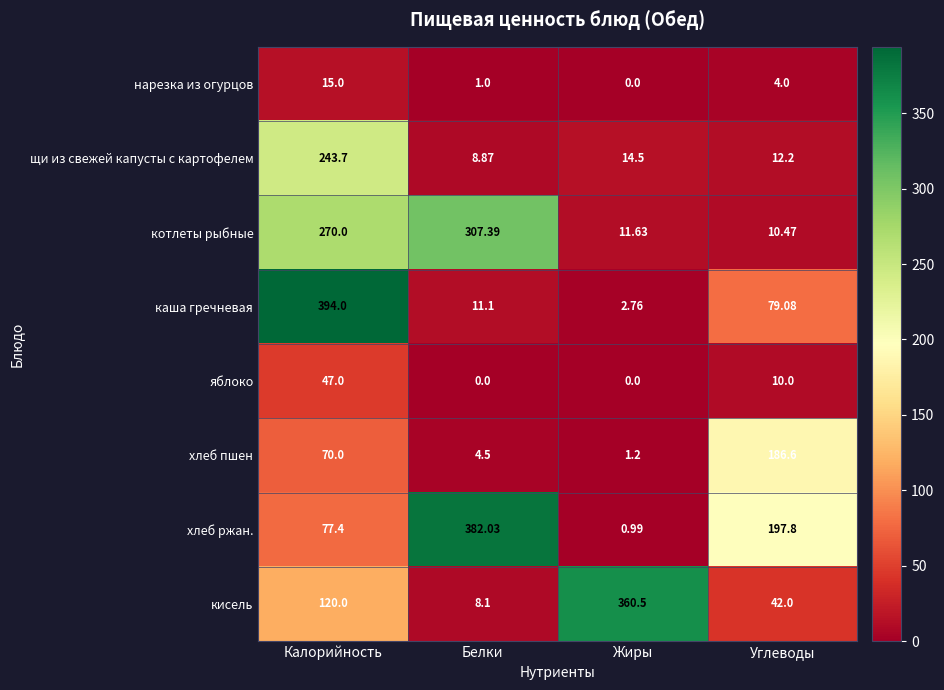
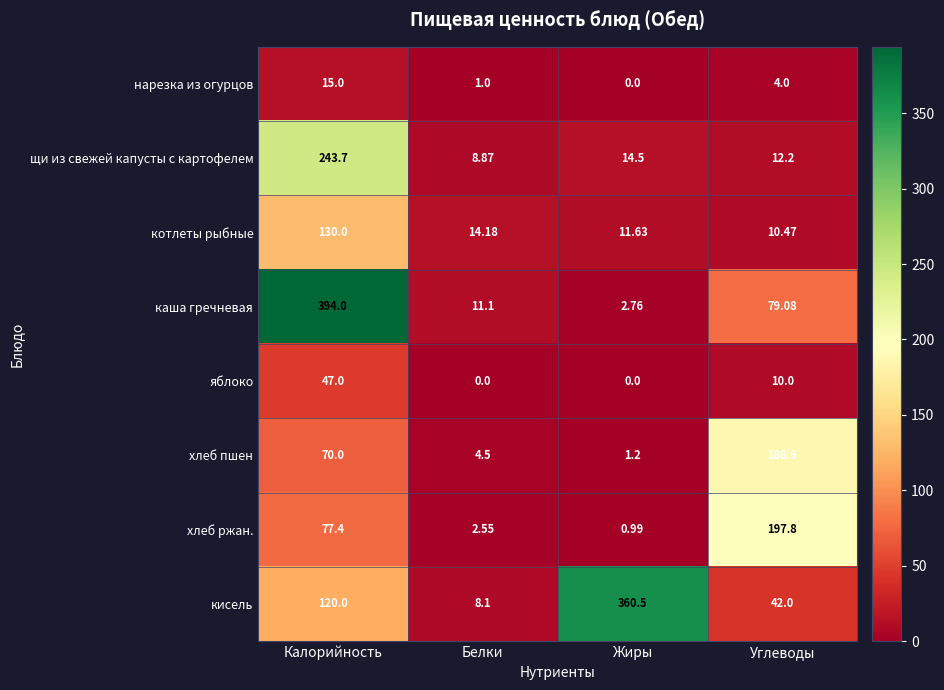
котлеты рыбные, Калорийность: 270.0 -> 130.0
котлеты рыбные, Белки: 307.39 -> 14.18
хлеб ржан., Белки: 382.03 -> 2.55
